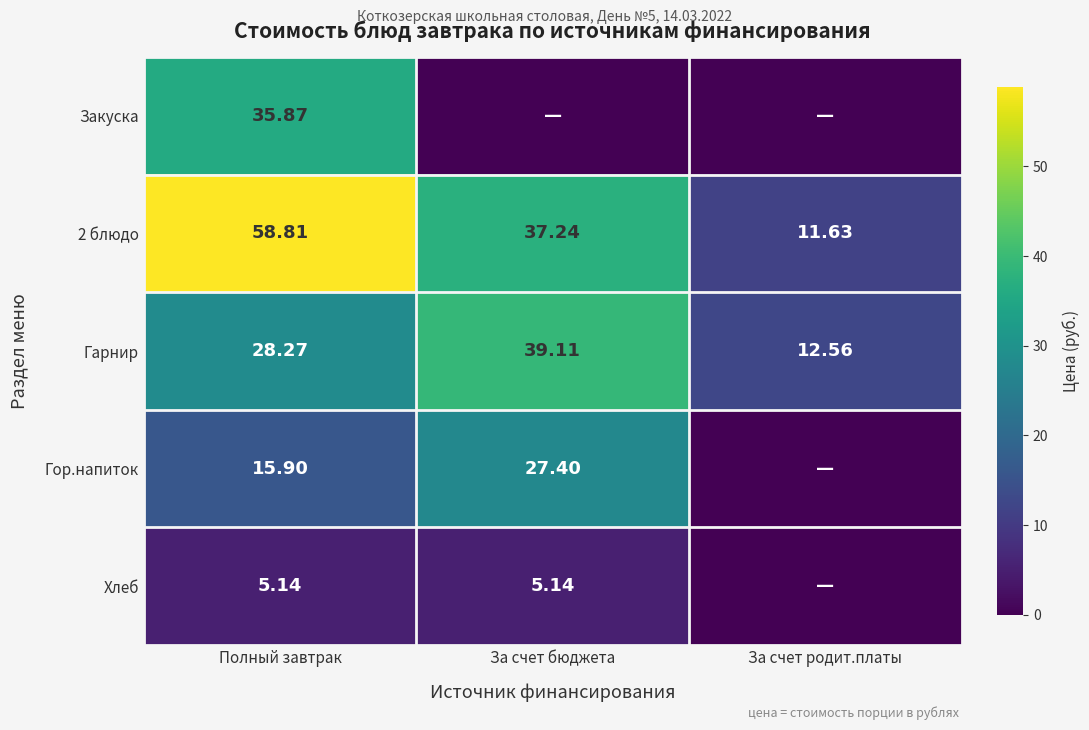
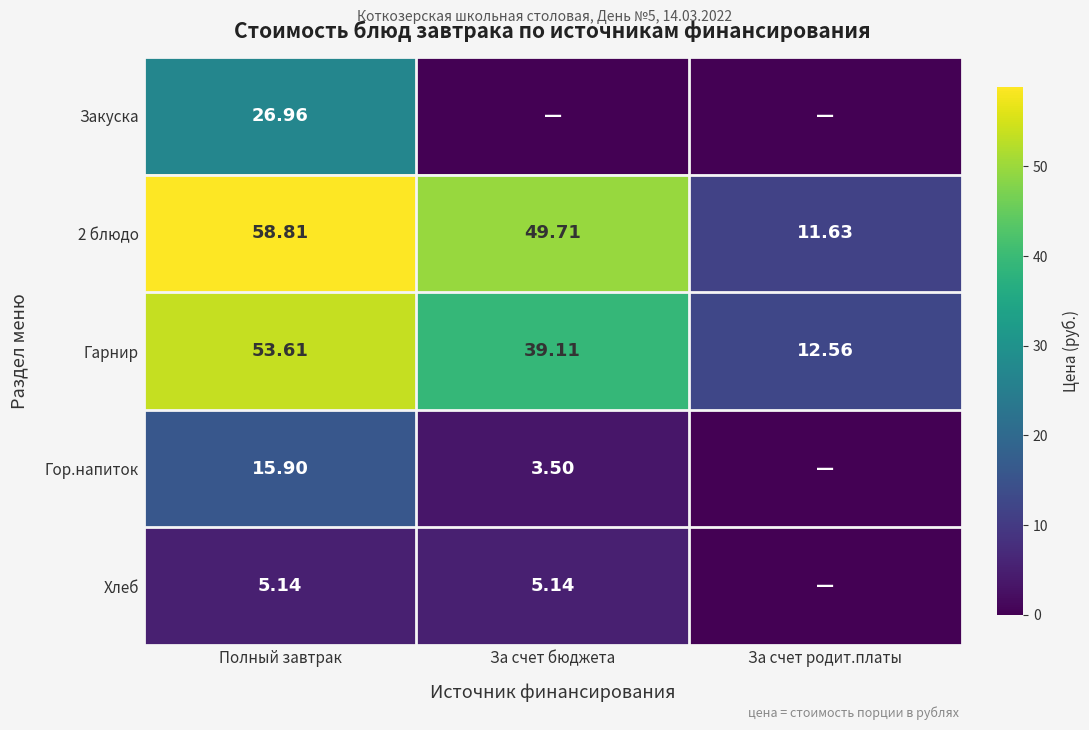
Закуска, Полный завтрак: 35.87 -> 26.96
2 блюдо, За счет бюджета: 37.24 -> 49.71
Гарнир, Полный завтрак: 28.27 -> 53.61
Гор.напиток, За счет бюджета: 27.40 -> 3.50
